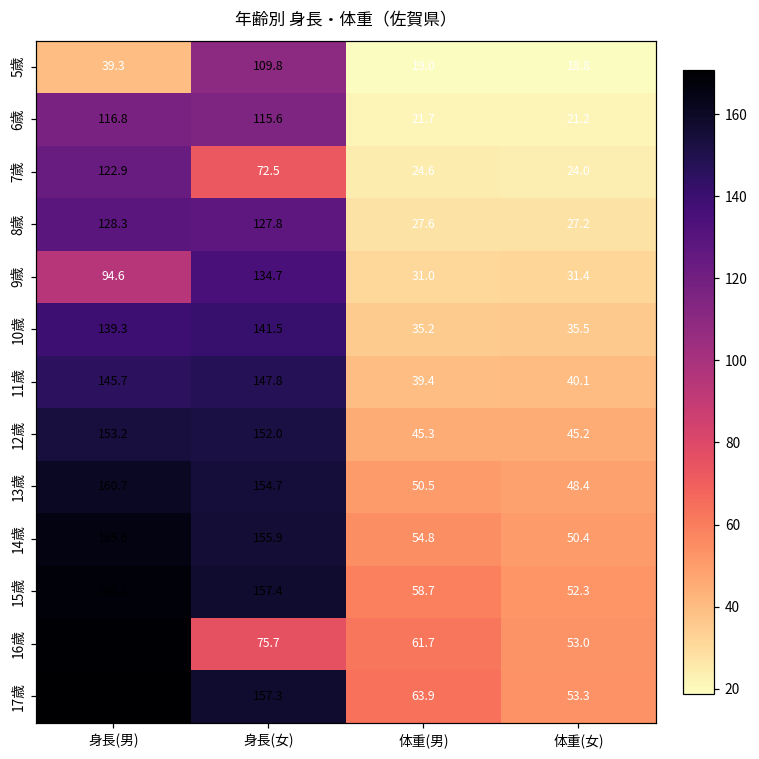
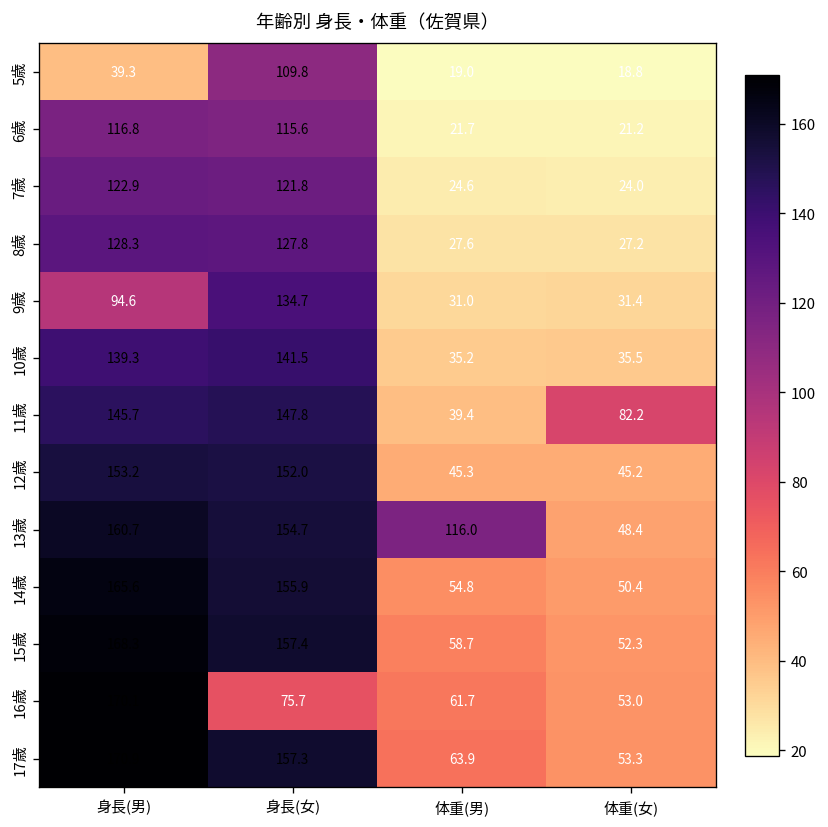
7歳, 身長(女): 72.5 -> 121.8
11歳, 体重(女): 40.1 -> 82.2
13歳, 体重(男): 50.5 -> 116.0
